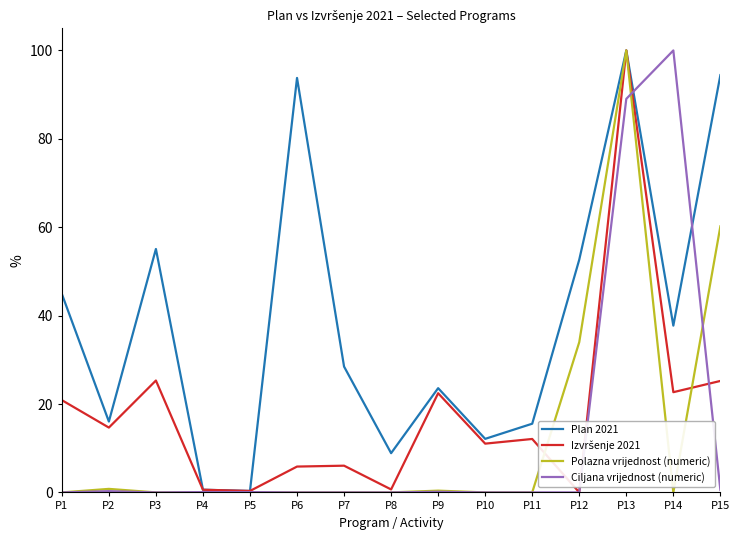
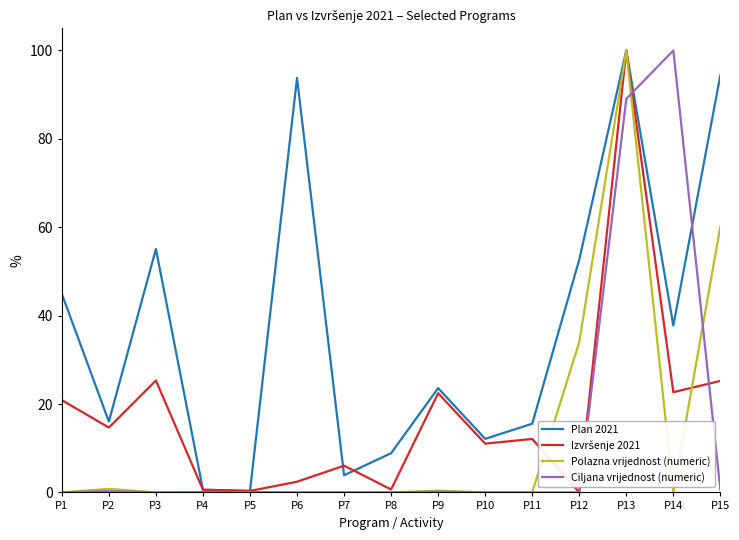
Izvršenje 2021, P6: 6 -> 2
Plan 2021, P7: 28 -> 4
